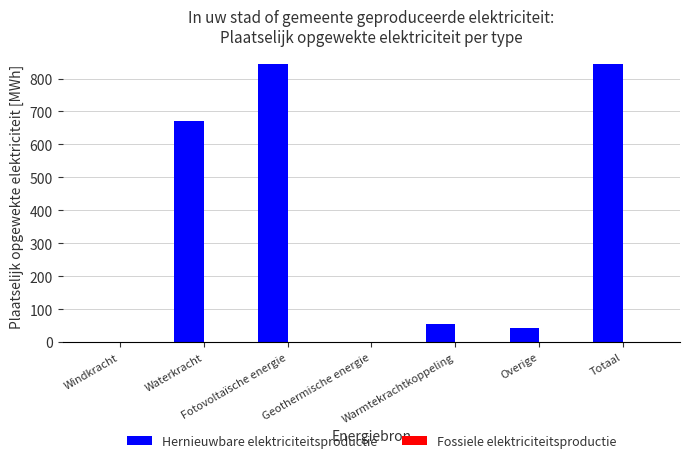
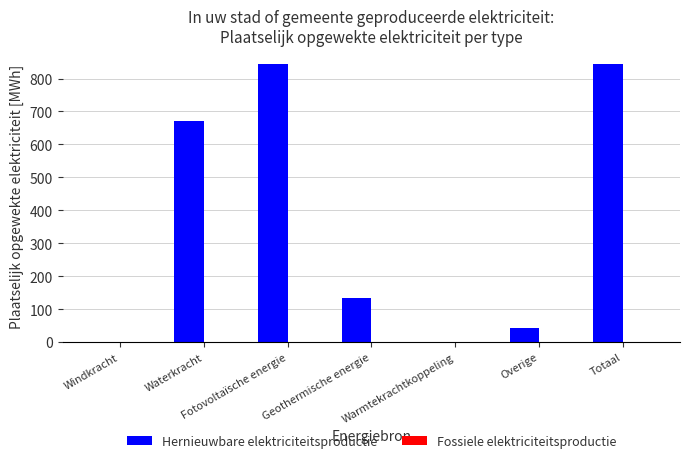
Hernieuwbare elektriciteitsproductie, Geothermische energie: 0 -> 130
Hernieuwbare elektriciteitsproductie, Warmtekrachtkoppeling: 50 -> 0
